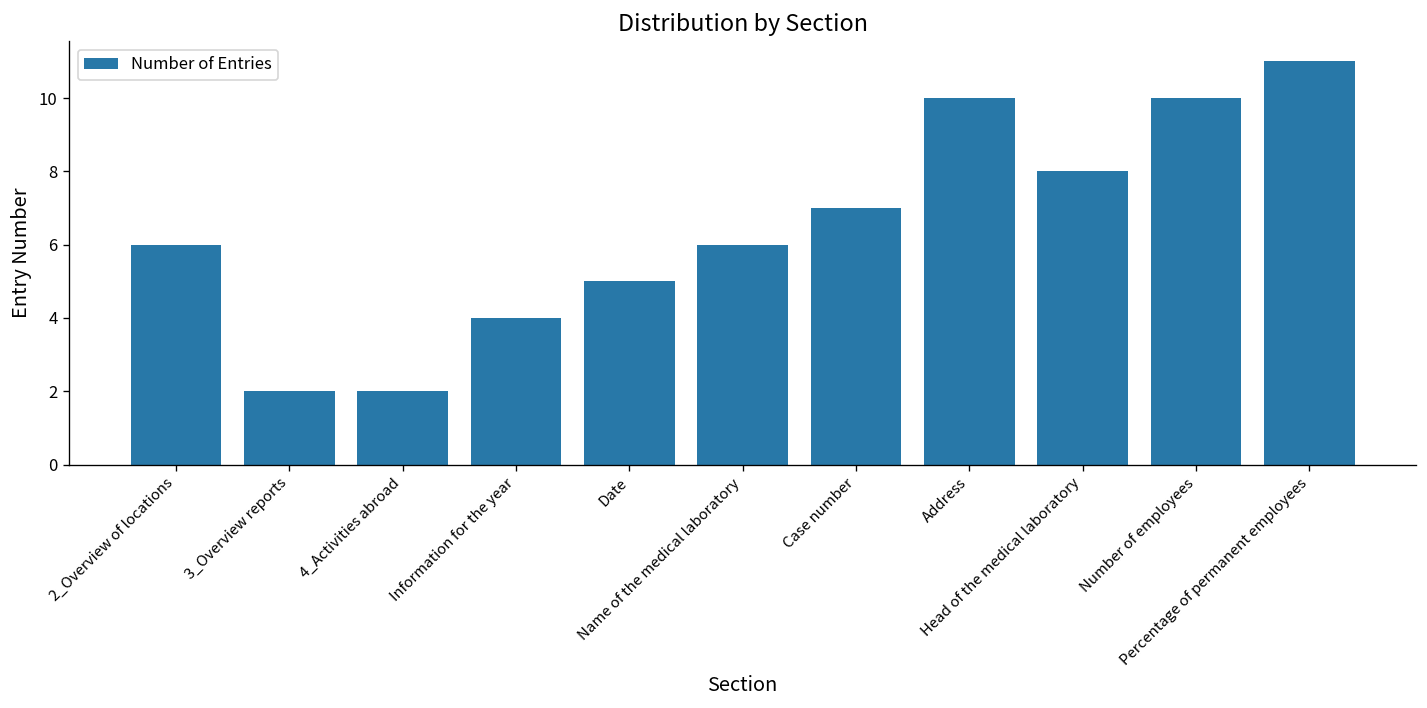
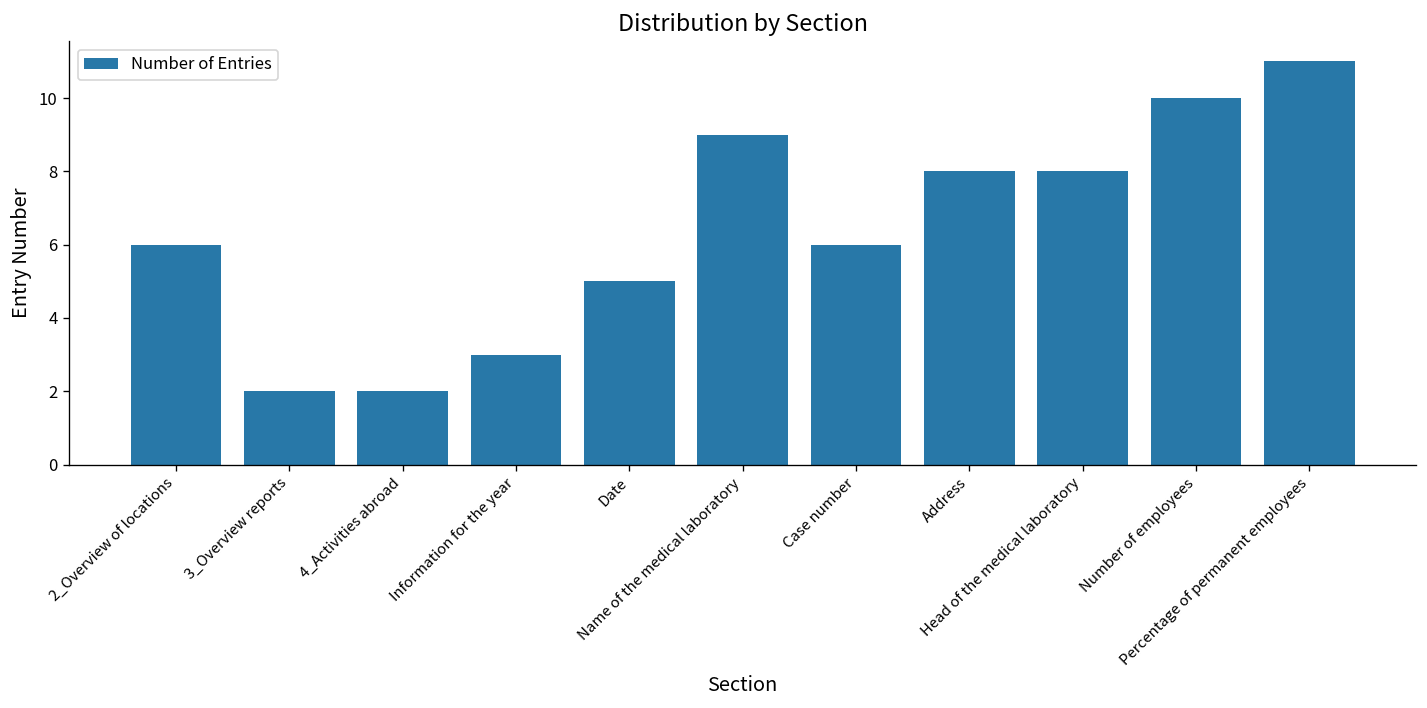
Information for the year: 4 -> 3
Name of the medical laboratory: 6 -> 9
Case number: 7 -> 6
Address: 10 -> 8
